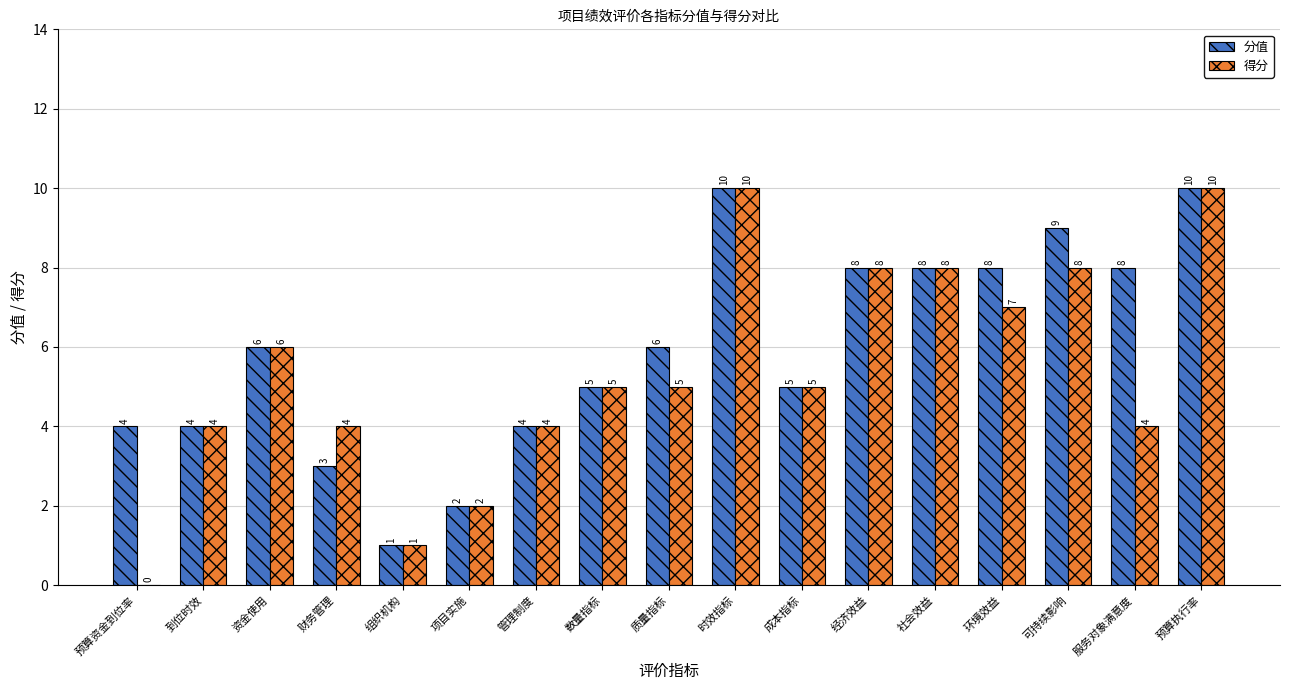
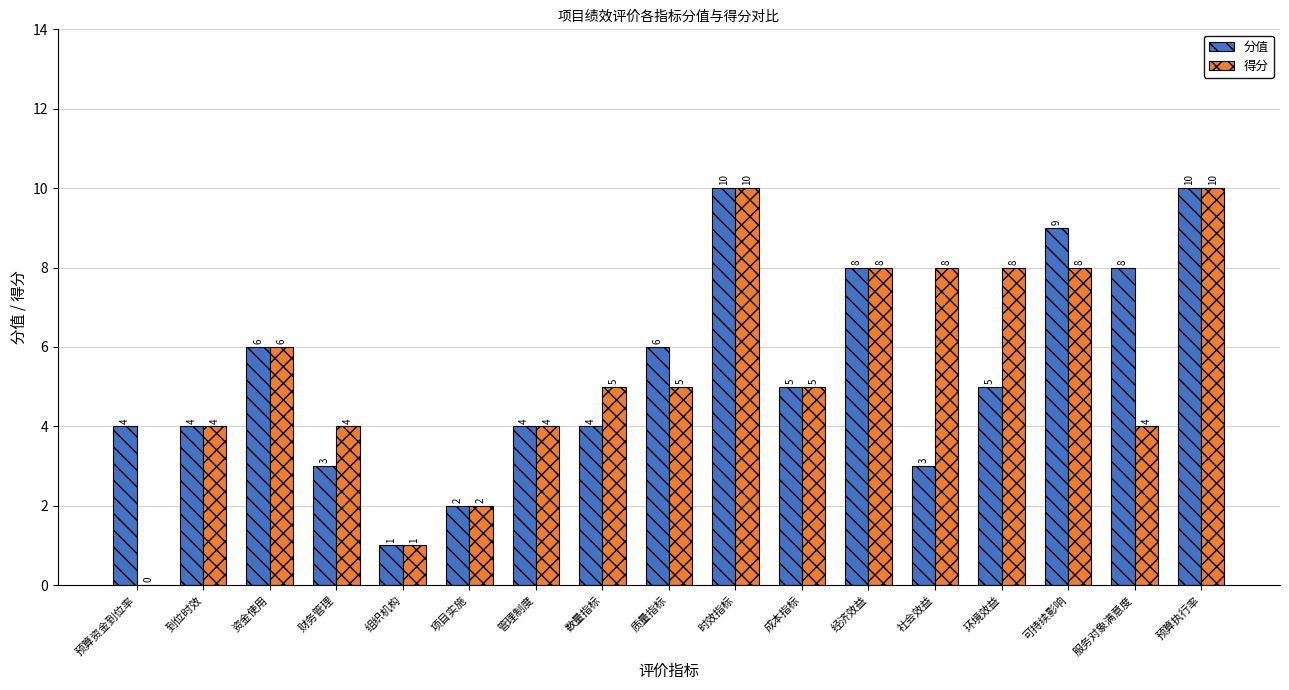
分值, 数量指标: 5 -> 4
分值, 社会效益: 8 -> 3
分值, 环境效益: 8 -> 5
得分, 环境效益: 7 -> 8
